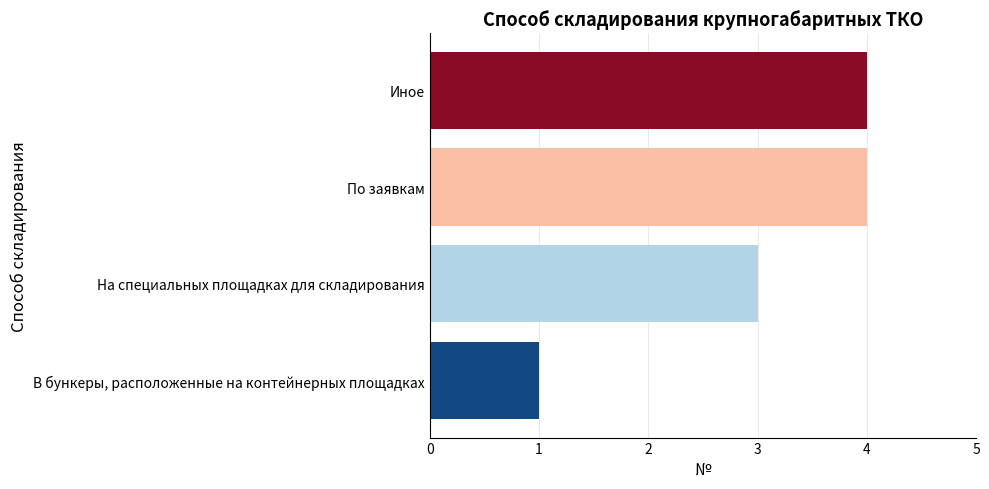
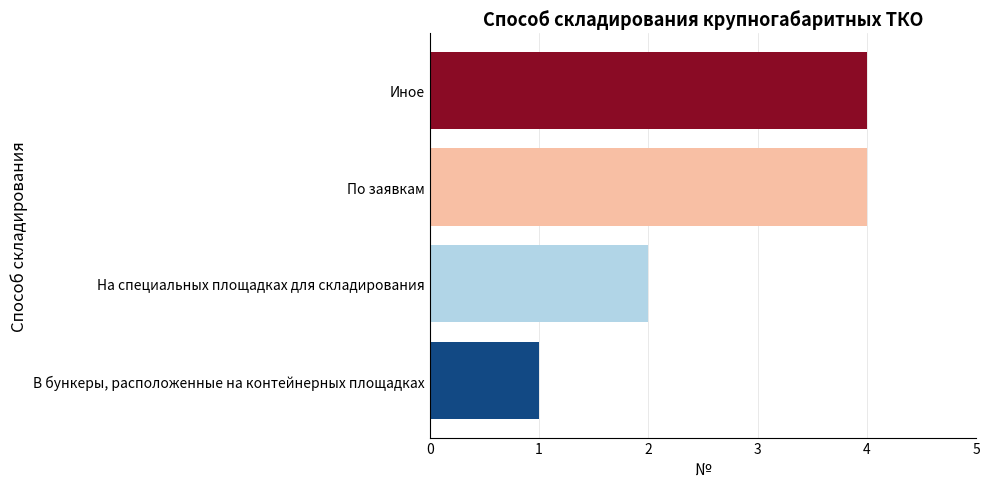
На специальных площадках для складирования: 3 -> 2
